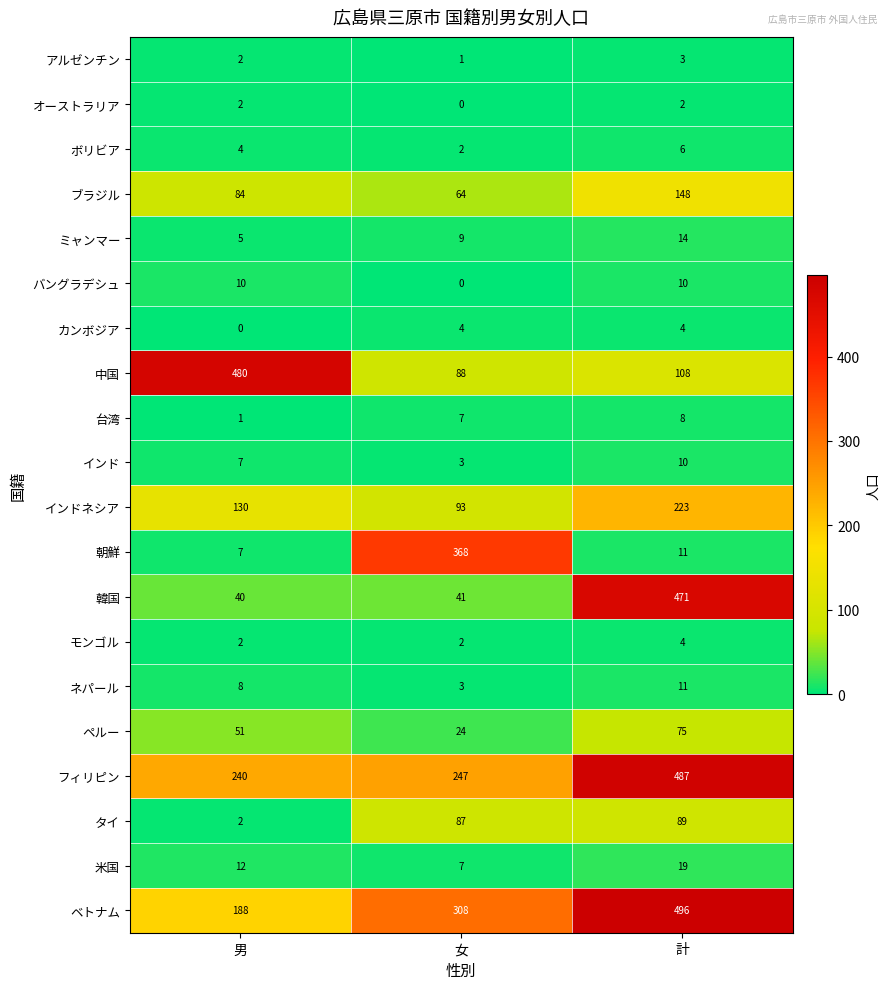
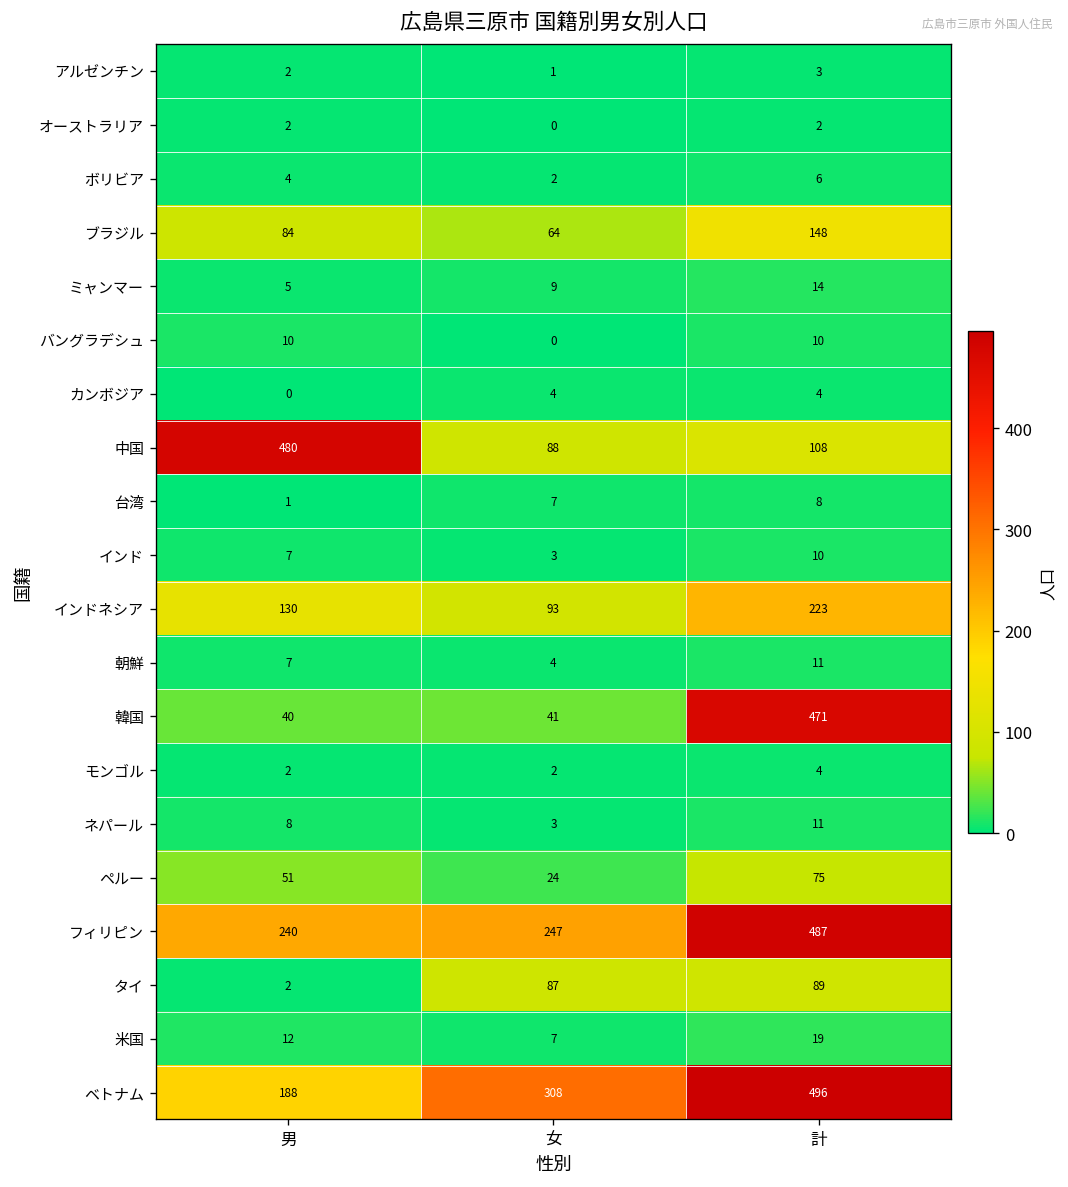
朝鮮, 女: 368 -> 4
